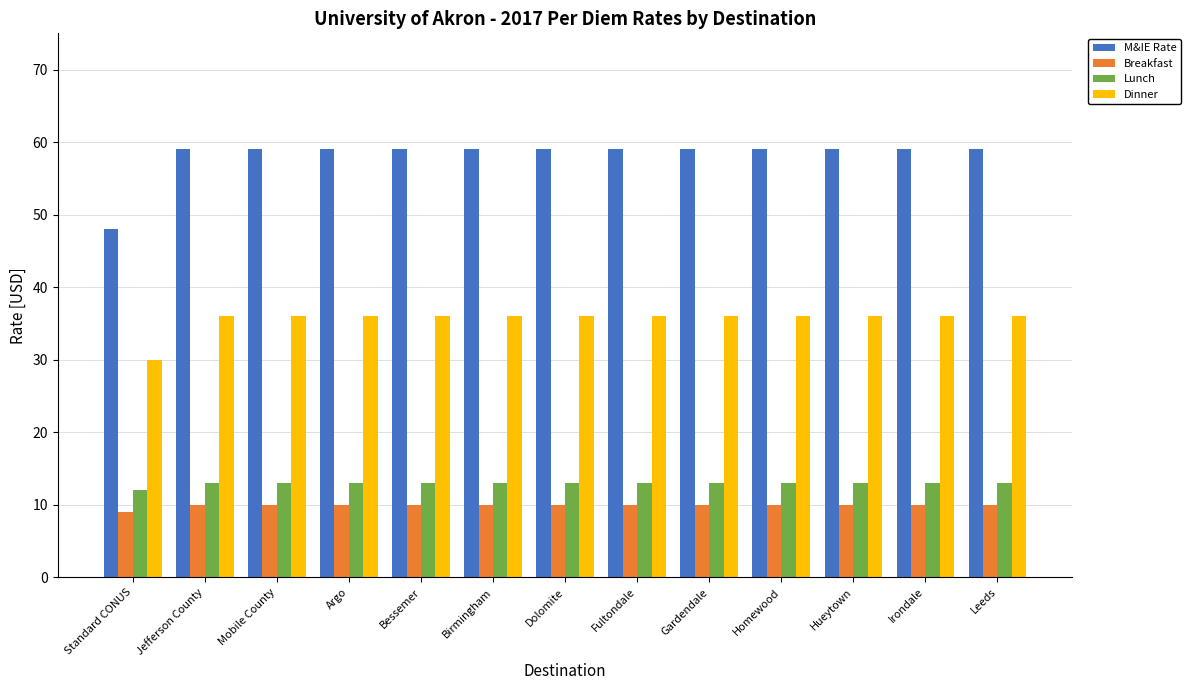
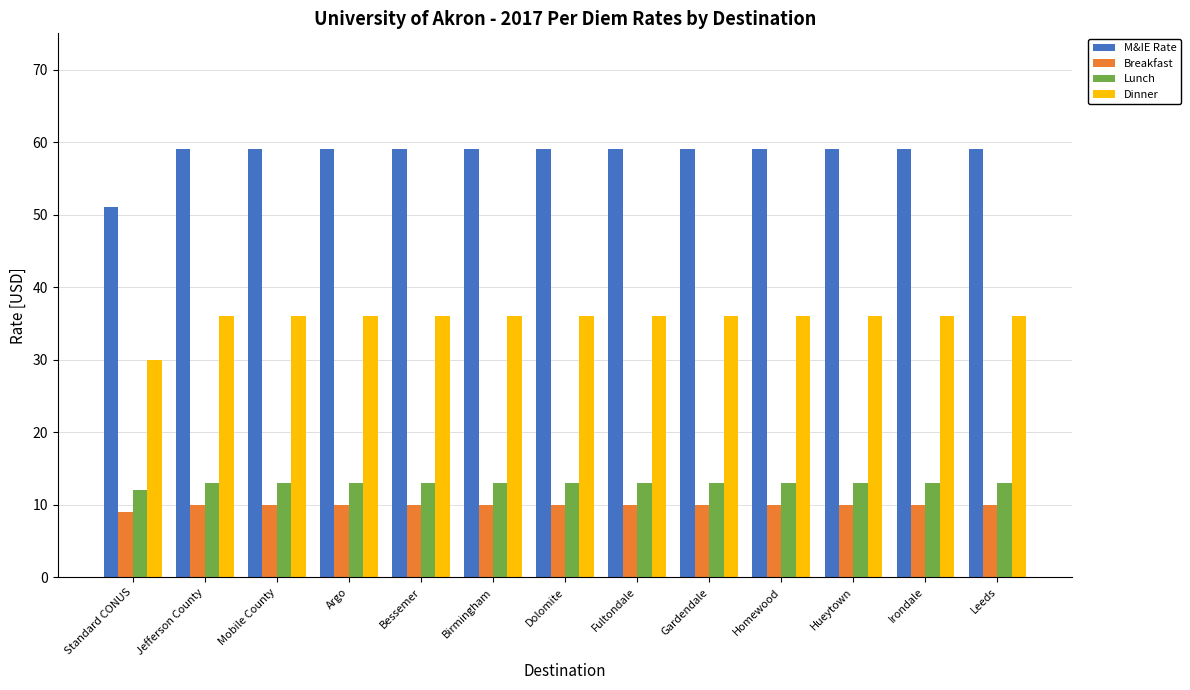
M&IE Rate, Standard CONUS: 48 -> 51
